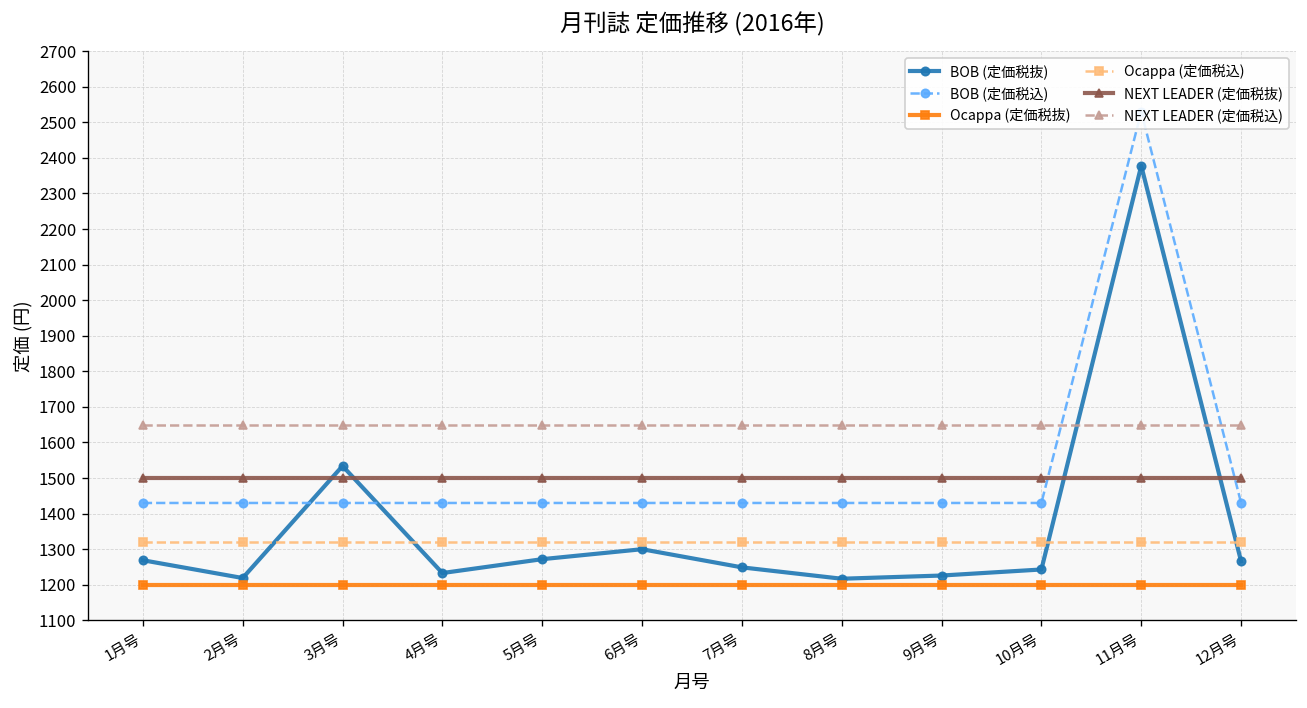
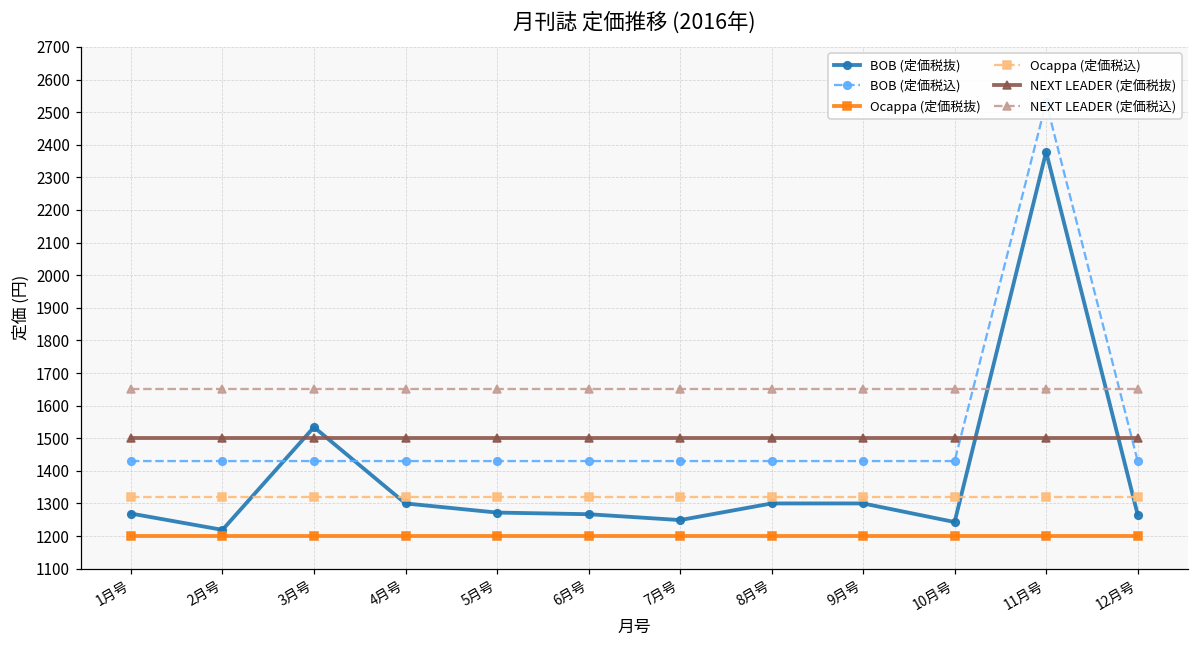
BOB (定価税抜), 4月号: 1230 -> 1300
BOB (定価税抜), 6月号: 1300 -> 1270
BOB (定価税抜), 8月号: 1220 -> 1300
BOB (定価税抜), 9月号: 1230 -> 1300
